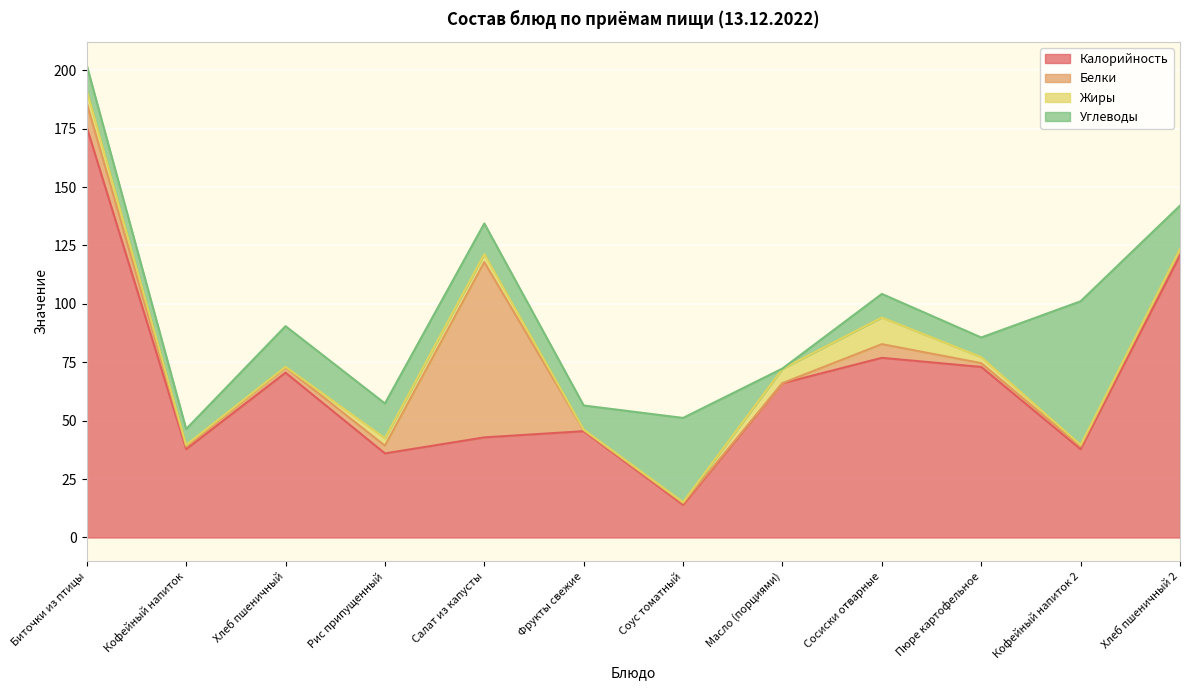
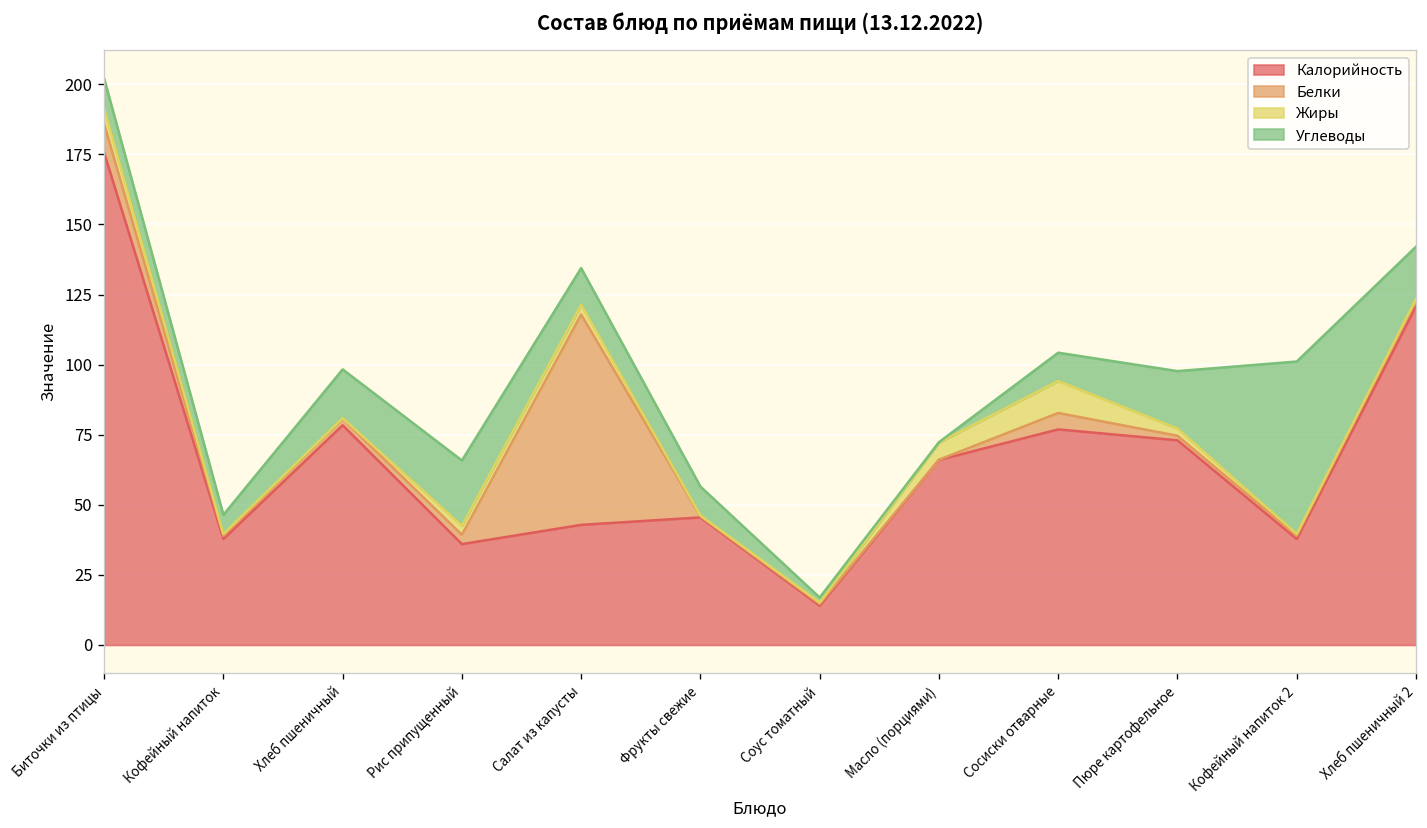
Калорийность, Хлеб пшеничный: 71 -> 78
Углеводы, Рис припущенный: 15 -> 23
Углеводы, Соус томатный: 36 -> 2
Углеводы, Пюре картофельное: 8 -> 20
